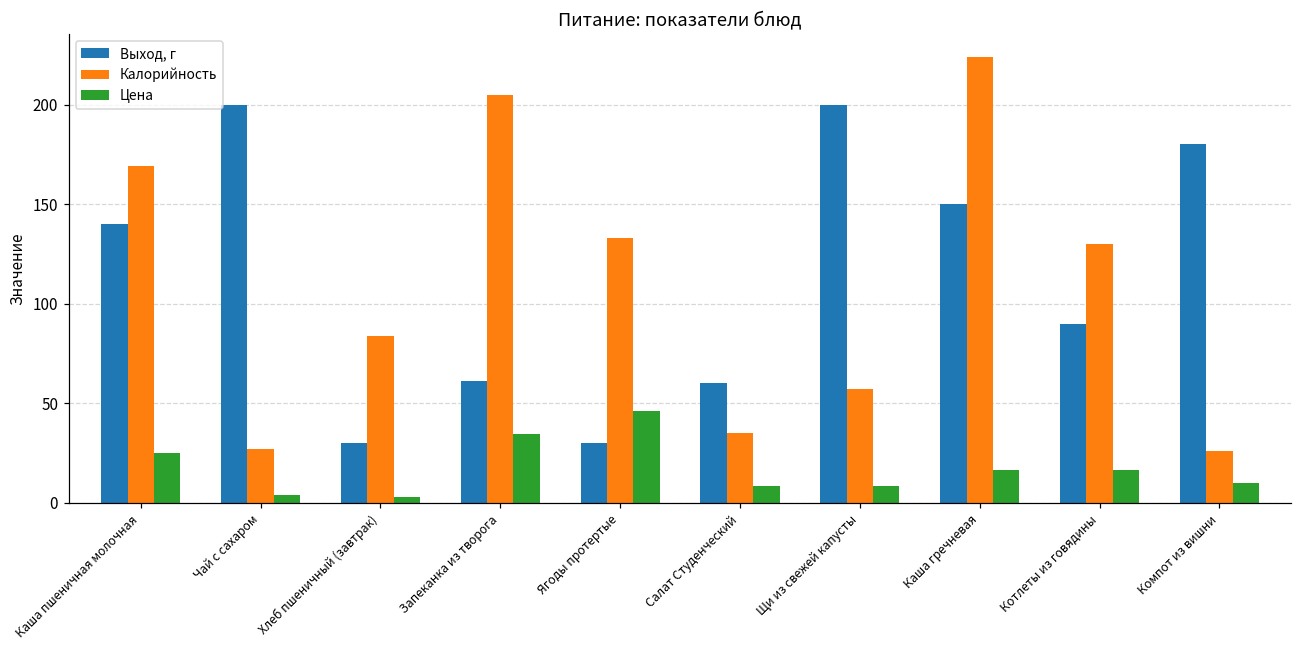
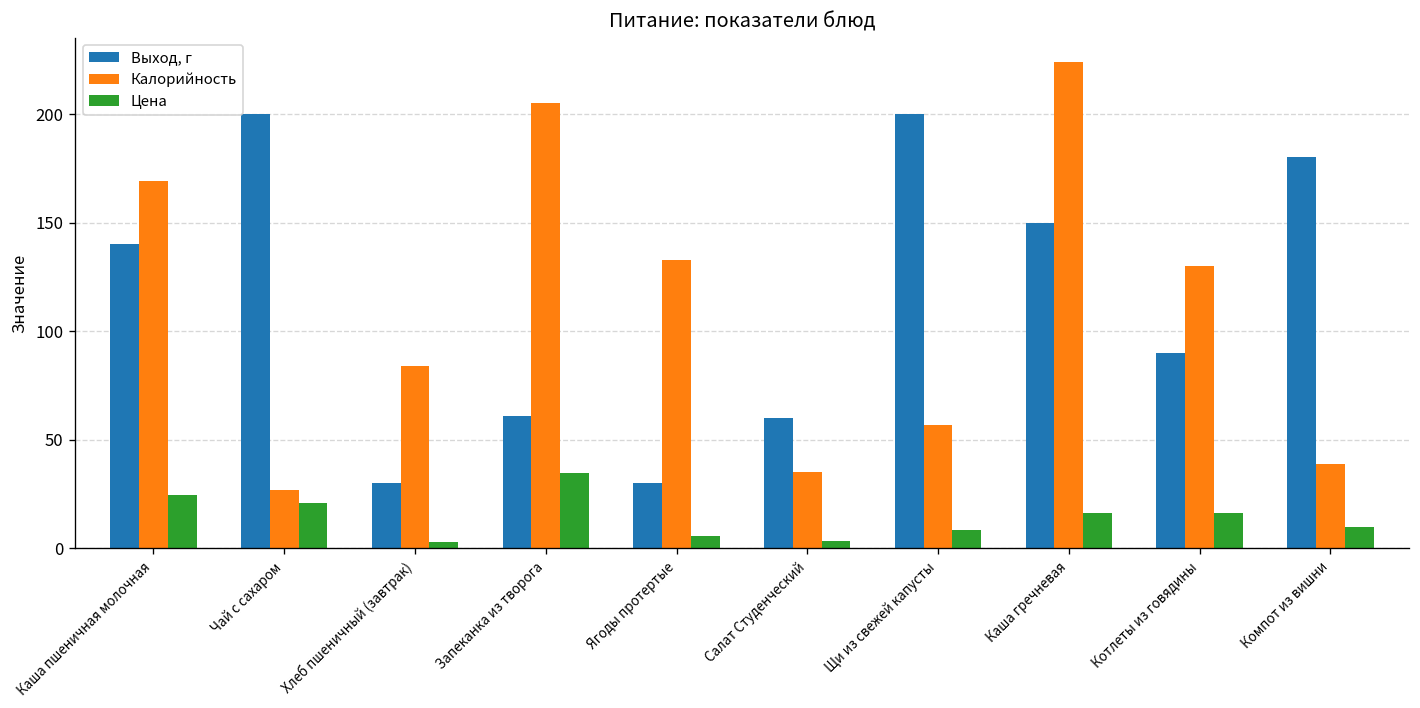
Цена, Чай с сахаром: 4 -> 21
Цена, Ягоды протертые: 46 -> 6
Цена, Салат Студенческий: 8 -> 4
Калорийность, Компот из вишни: 26 -> 39
